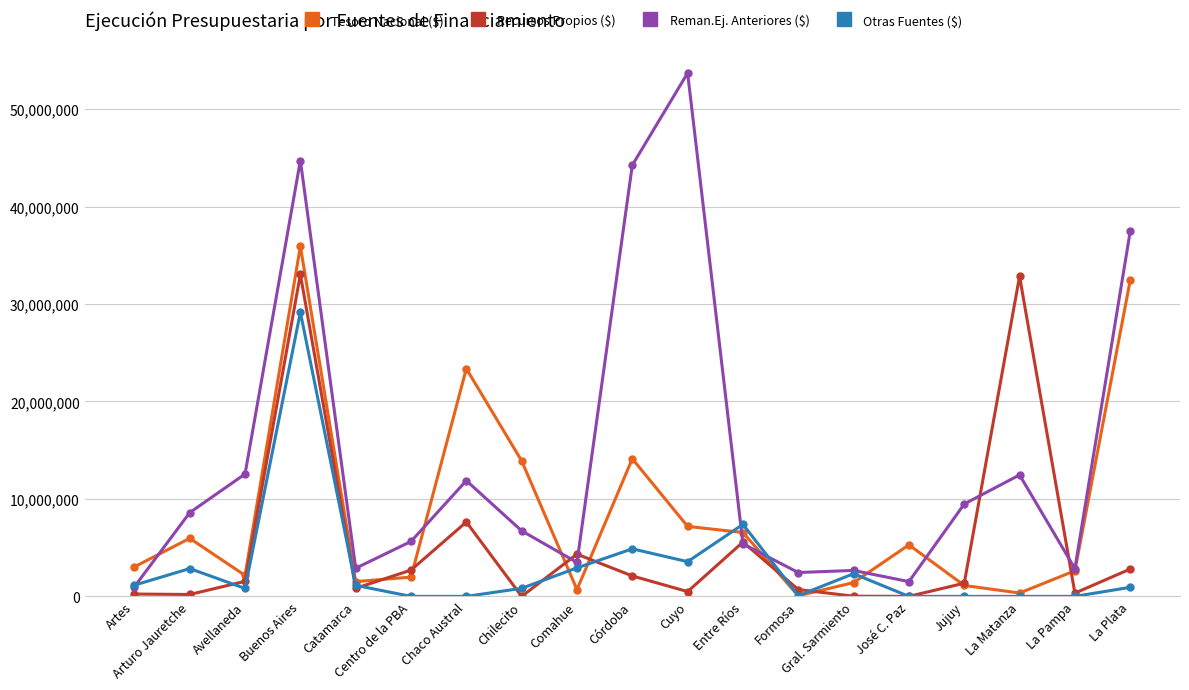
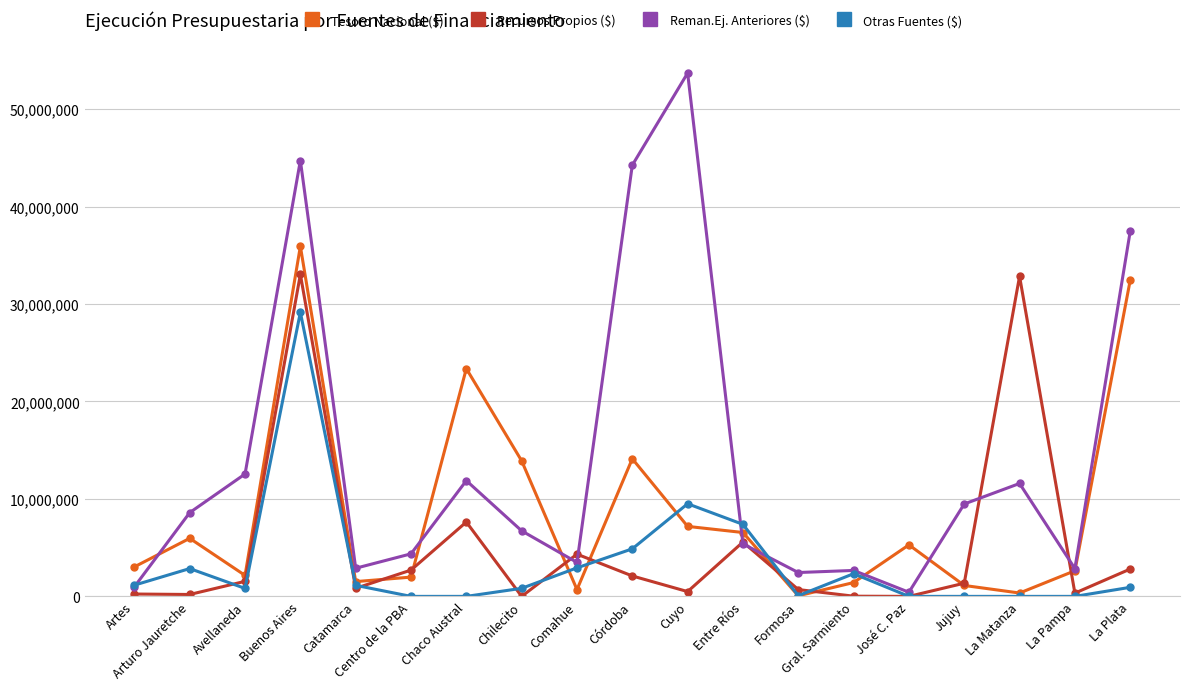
Reman.Ej. Anteriores ($), Centro de la PBA: 6,000,000 -> 4,000,000
Otras Fuentes ($), Cuyo: 4,000,000 -> 10,000,000
Reman.Ej. Anteriores ($), José C. Paz: 2,000,000 -> 0
Reman.Ej. Anteriores ($), La Matanza: 12,500,000 -> 11,600,000
